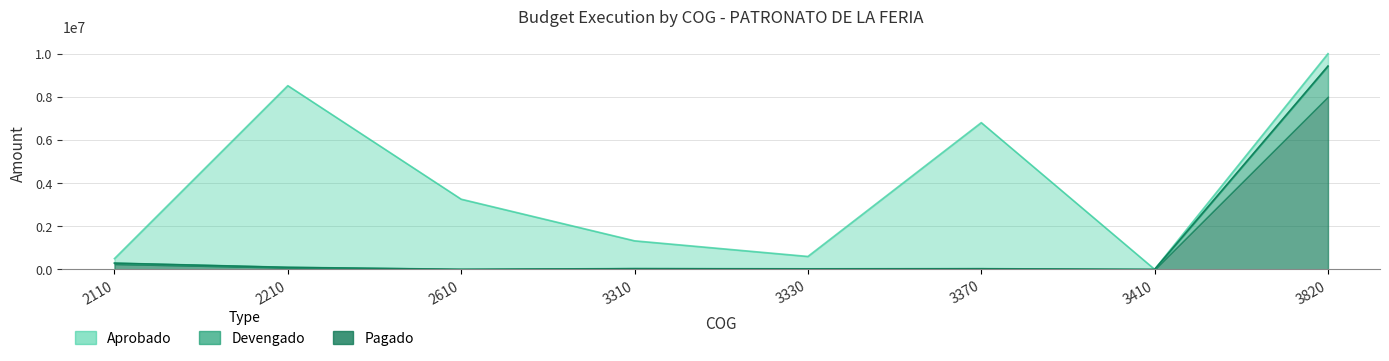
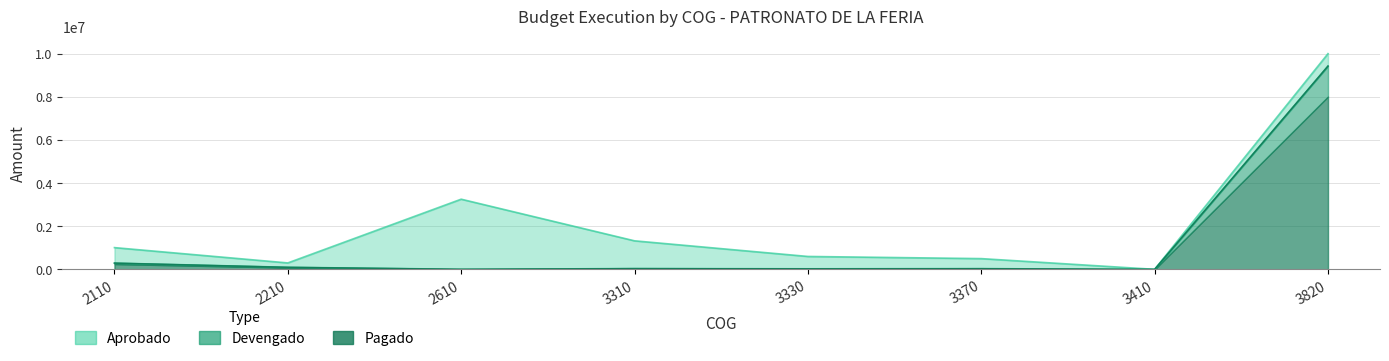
Aprobado, 2110: 500000 -> 1000000
Aprobado, 2210: 8500000 -> 300000
Aprobado, 3370: 6800000 -> 500000
